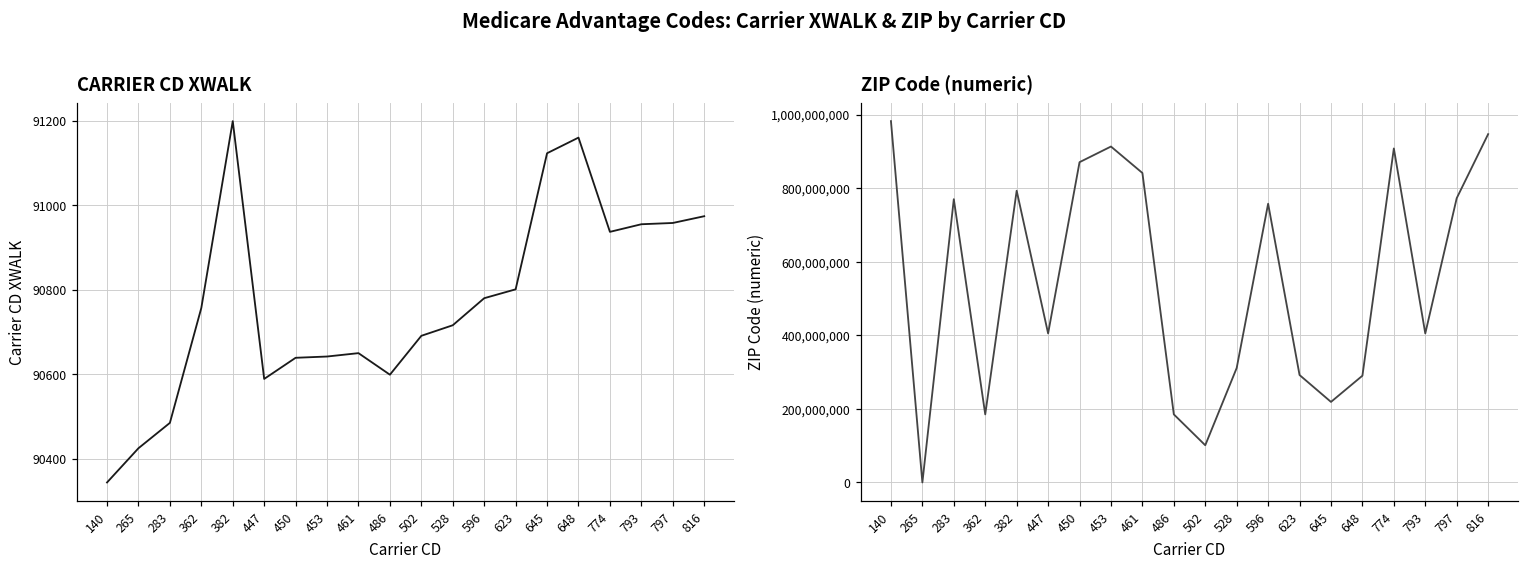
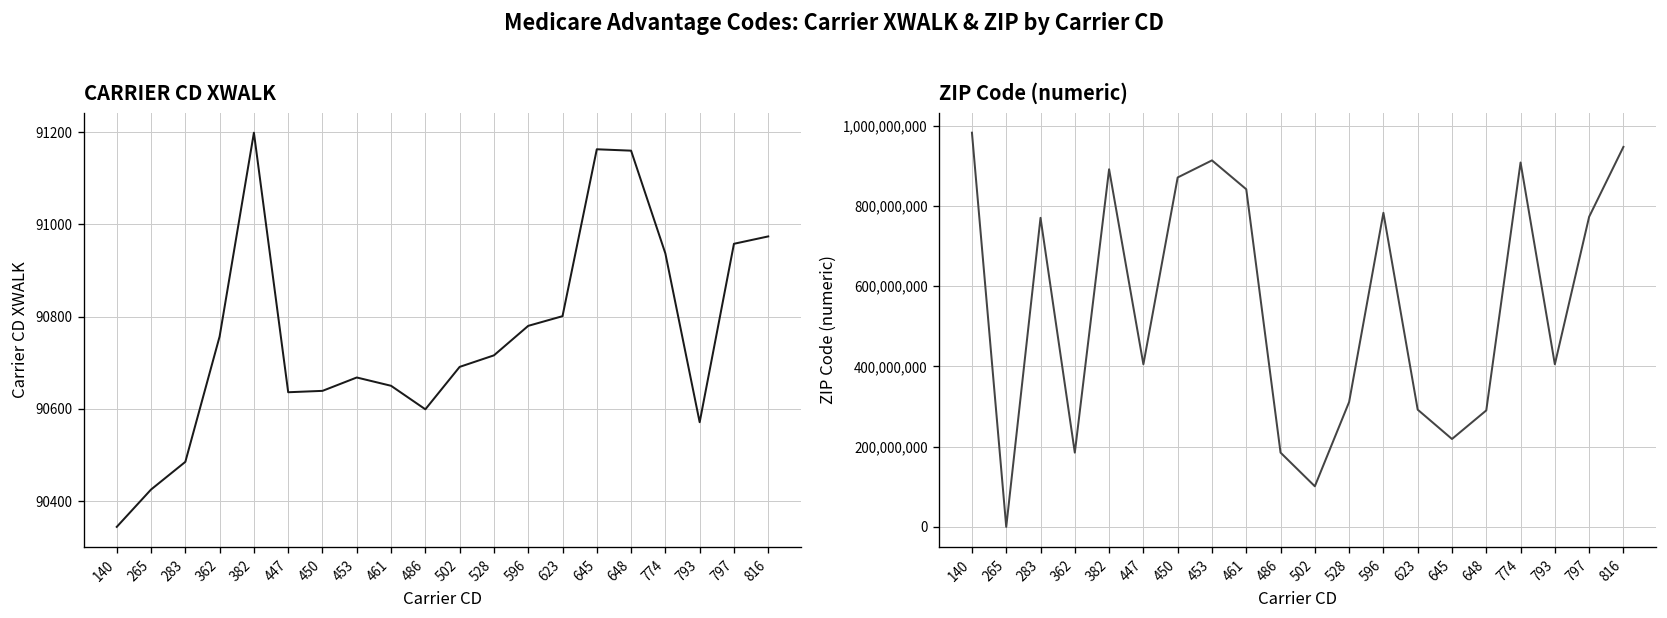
CARRIER CD XWALK, 447: 90590 -> 90640
CARRIER CD XWALK, 453: 90640 -> 90670
CARRIER CD XWALK, 645: 91120 -> 91160
CARRIER CD XWALK, 793: 90960 -> 90570
ZIP Code (numeric), 382: 790,000,000 -> 890,000,000
ZIP Code (numeric), 596: 760,000,000 -> 780,000,000
